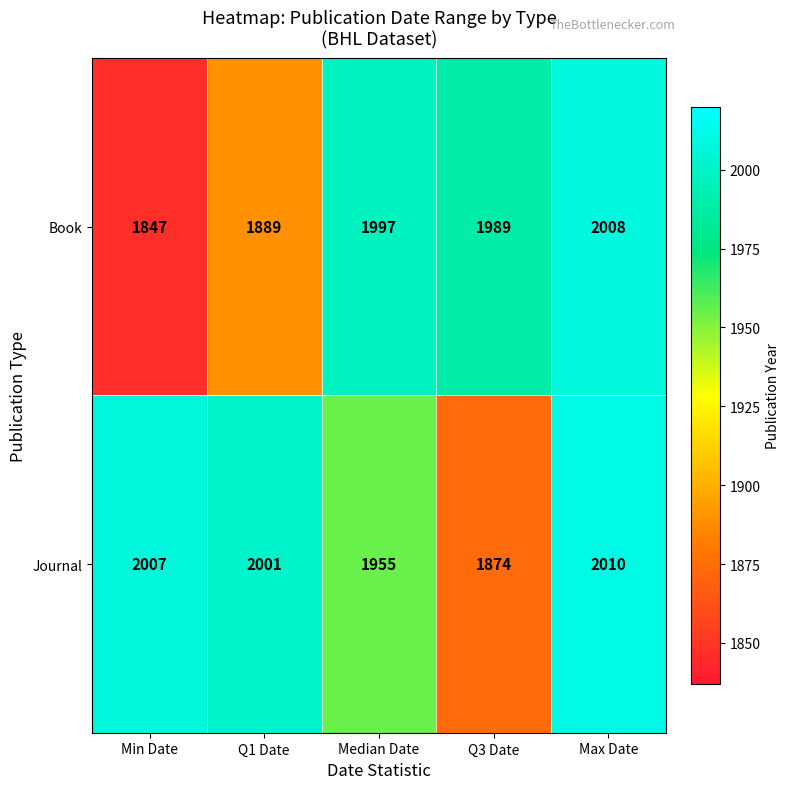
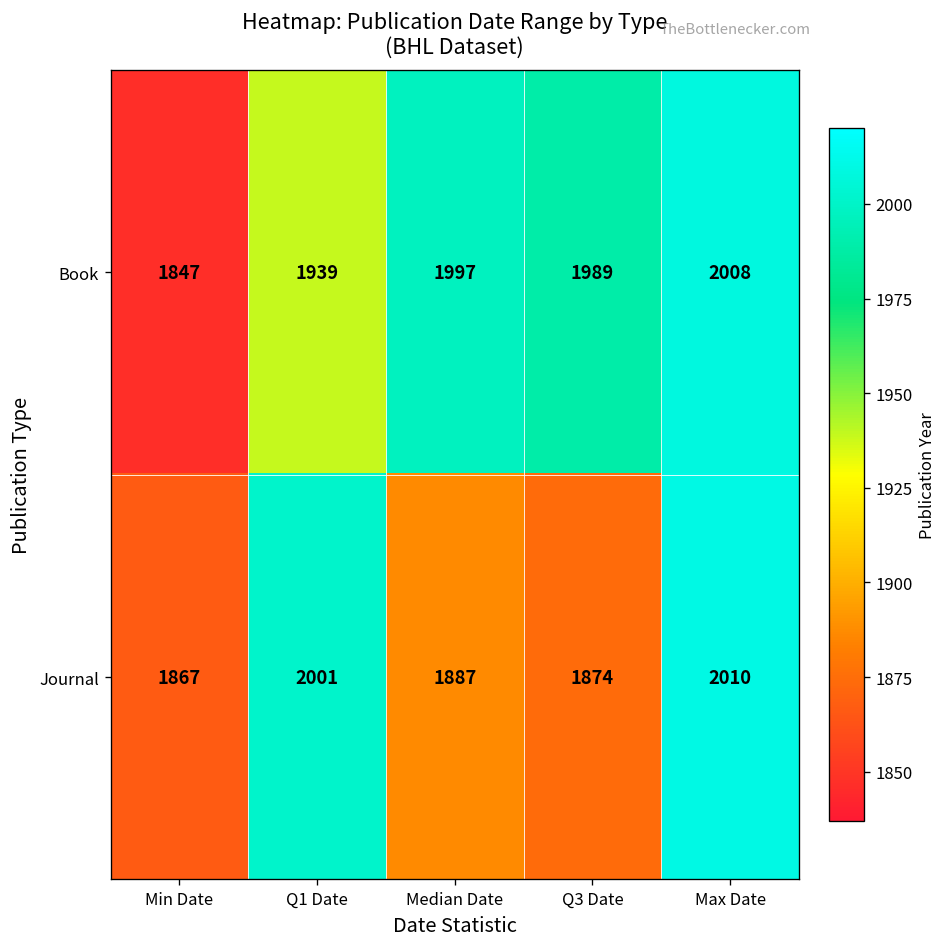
Book, Q1 Date: 1889 -> 1939
Journal, Min Date: 2007 -> 1867
Journal, Median Date: 1955 -> 1887
